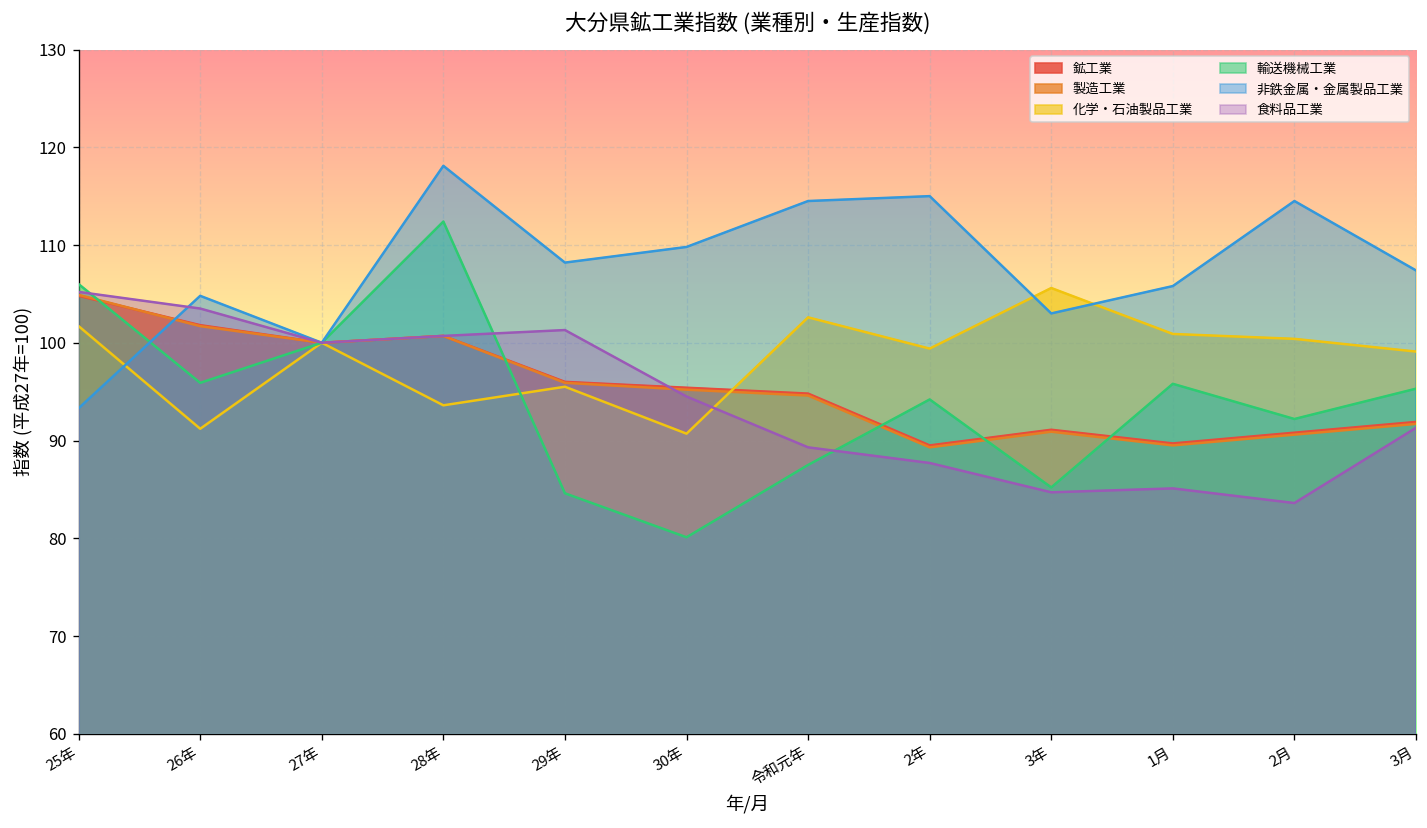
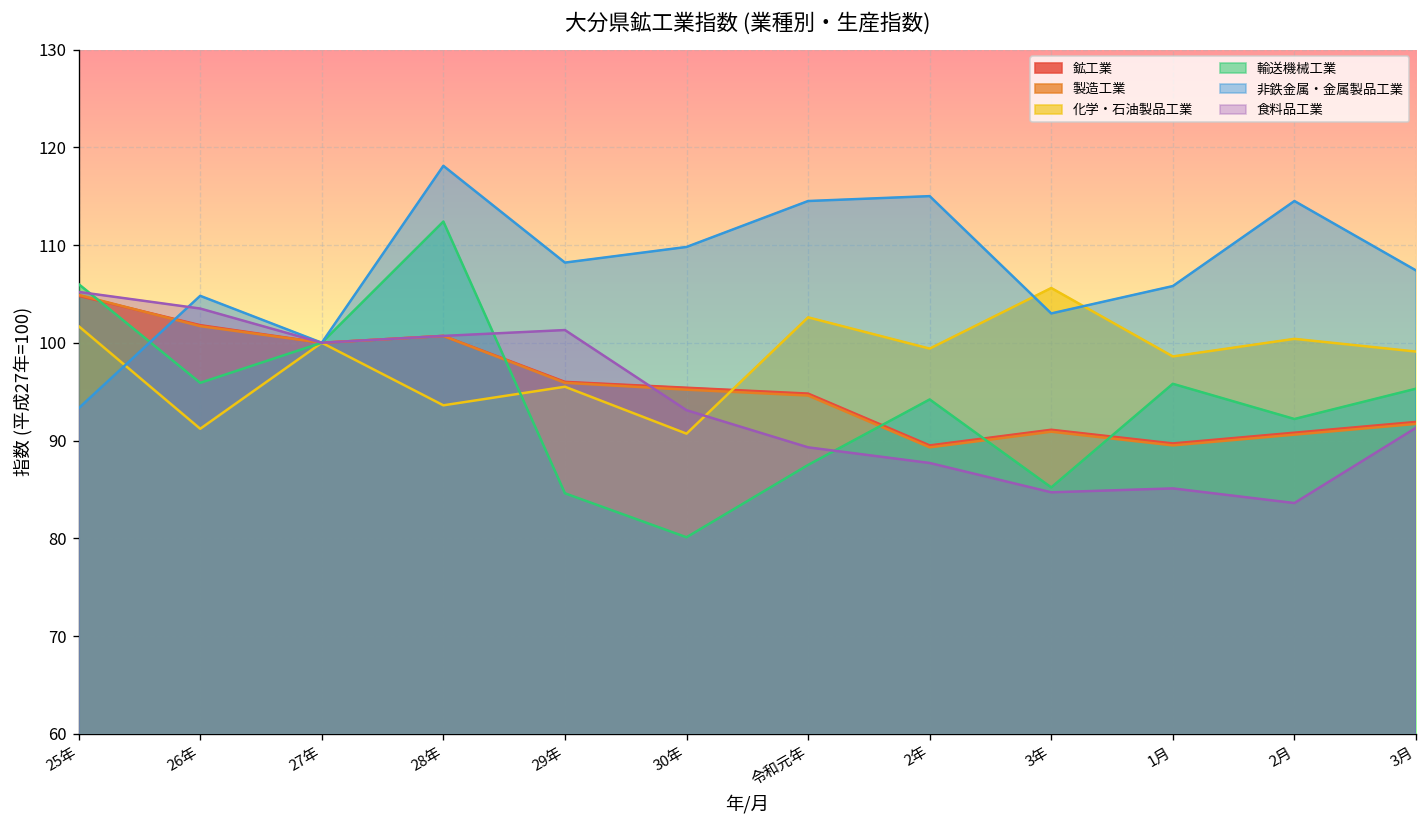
食料品工業, 30年: 95 -> 93
化学・石油製品工業, 1月: 101 -> 99
